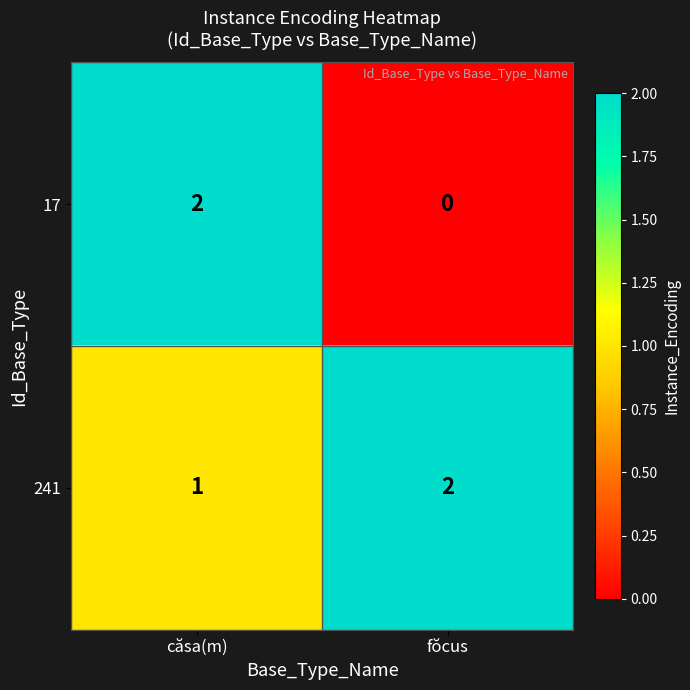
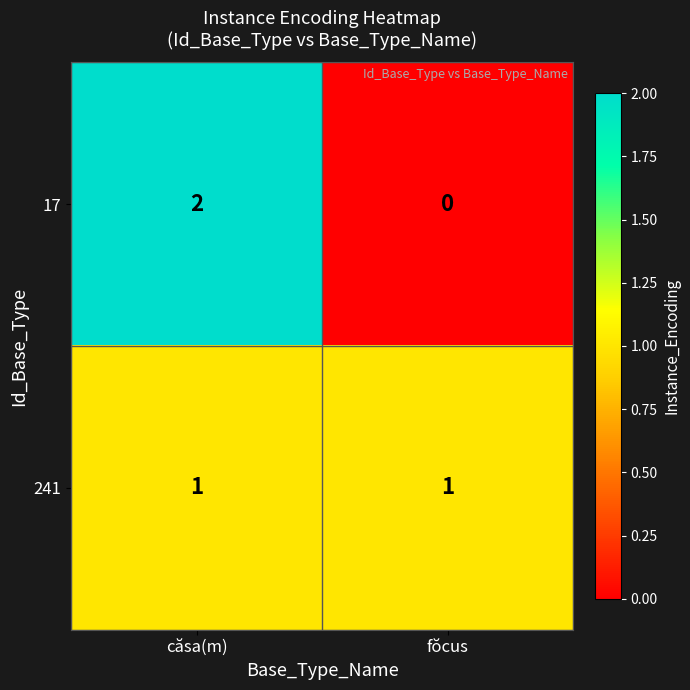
241, fŏcus: 2 -> 1
